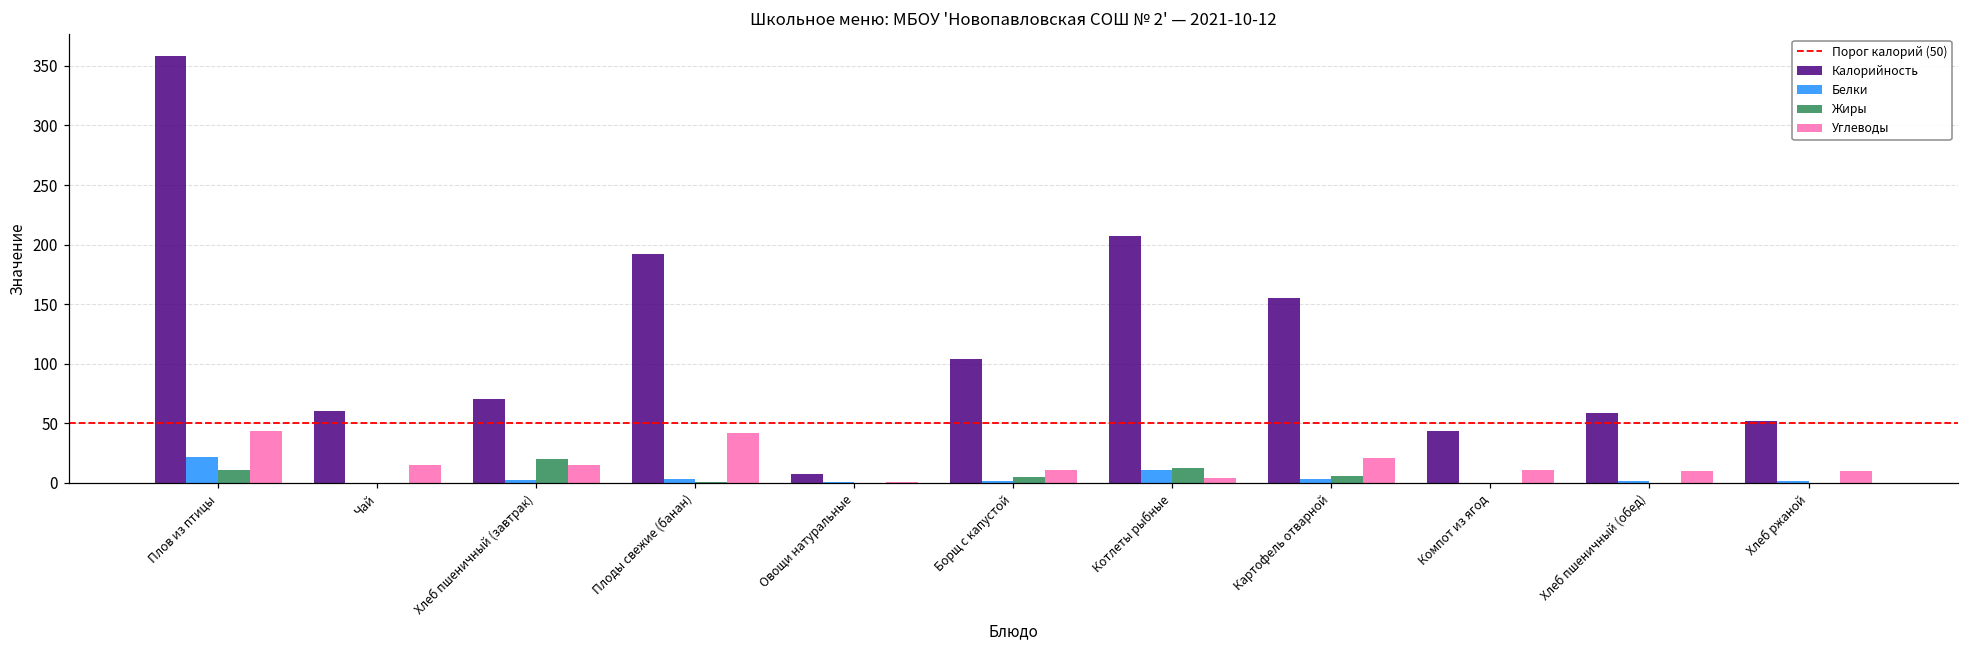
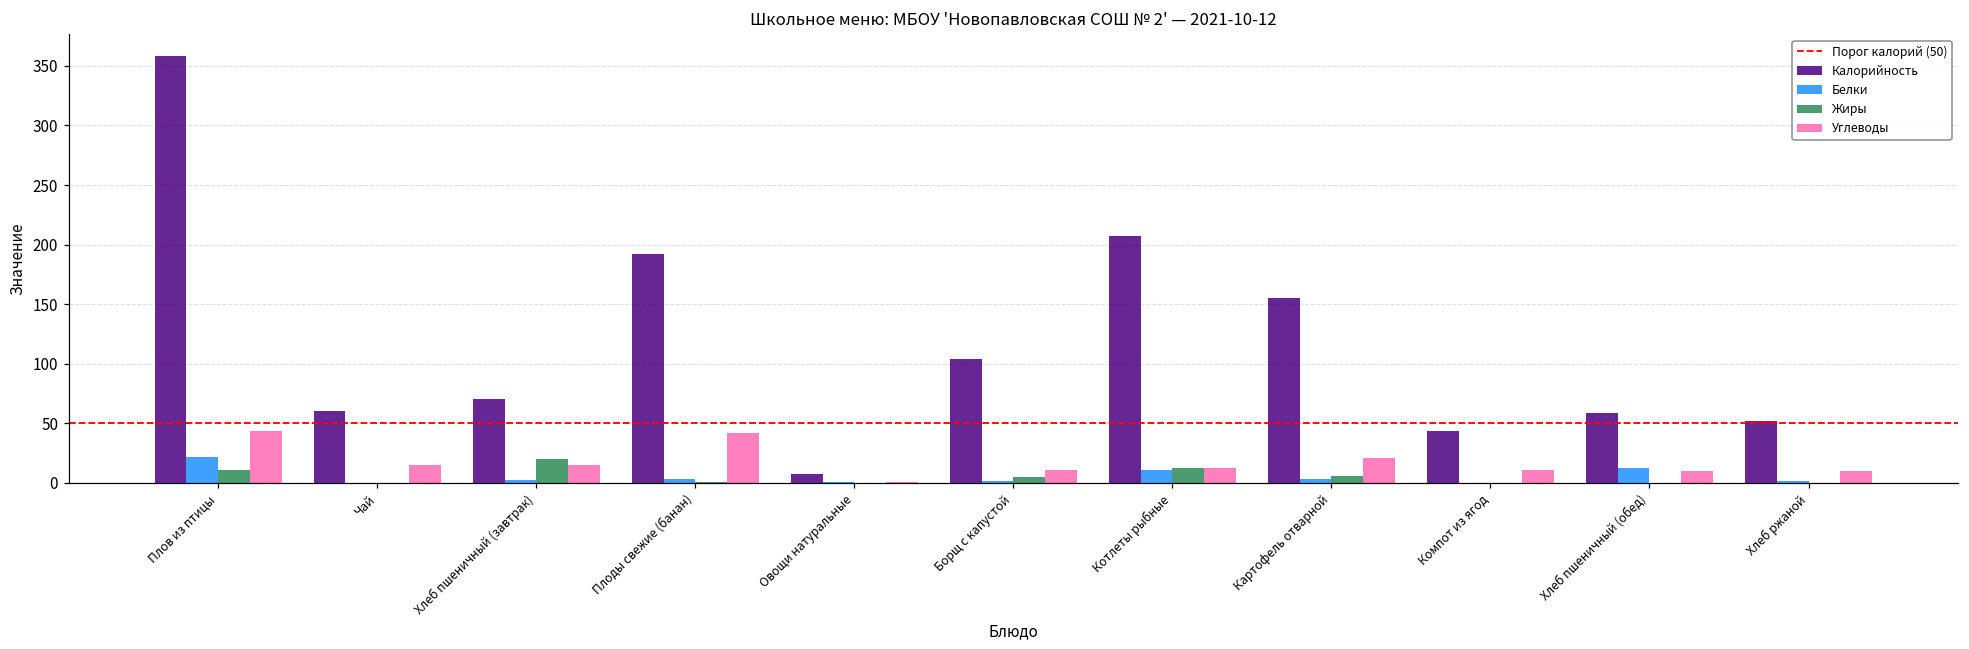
Углеводы, Котлеты рыбные: 5 -> 13
Белки, Хлеб пшеничный (обед): 2 -> 13
